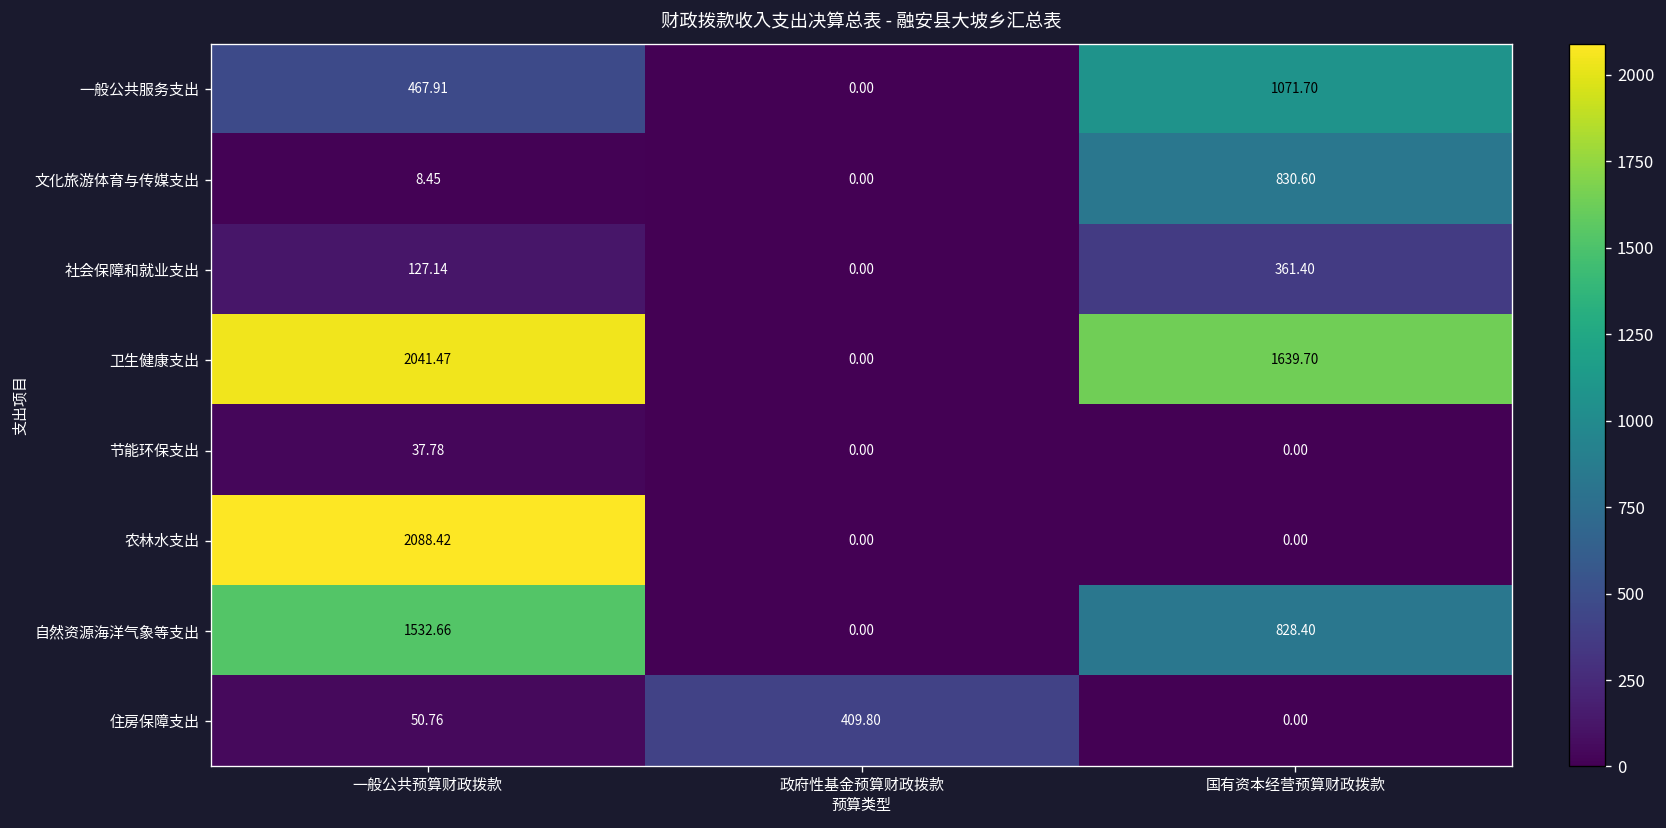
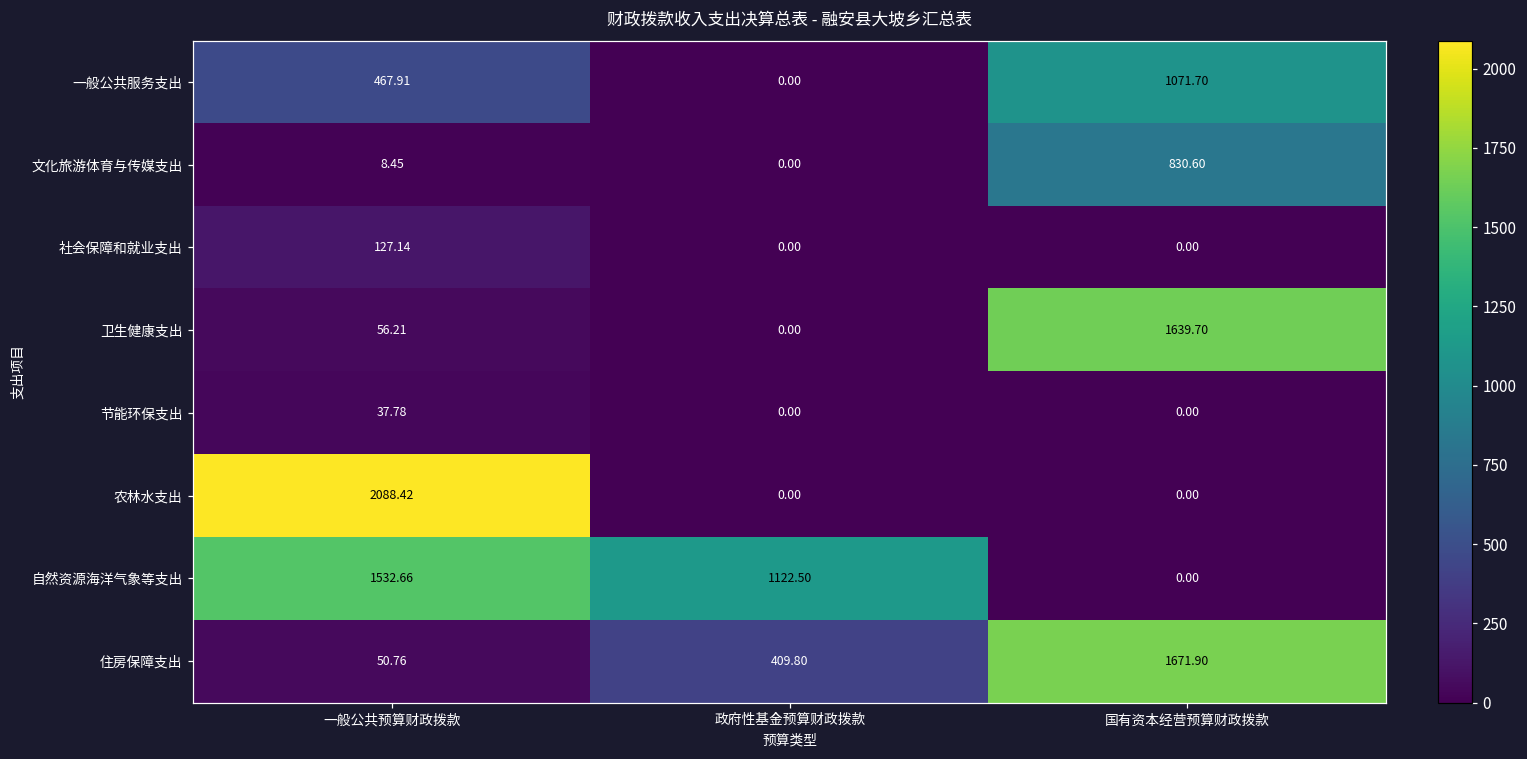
社会保障和就业支出, 国有资本经营预算财政拨款: 361.40 -> 0.00
卫生健康支出, 一般公共预算财政拨款: 2041.47 -> 56.21
自然资源海洋气象等支出, 政府性基金预算财政拨款: 0.00 -> 1122.50
自然资源海洋气象等支出, 国有资本经营预算财政拨款: 828.40 -> 0.00
住房保障支出, 国有资本经营预算财政拨款: 0.00 -> 1671.90
